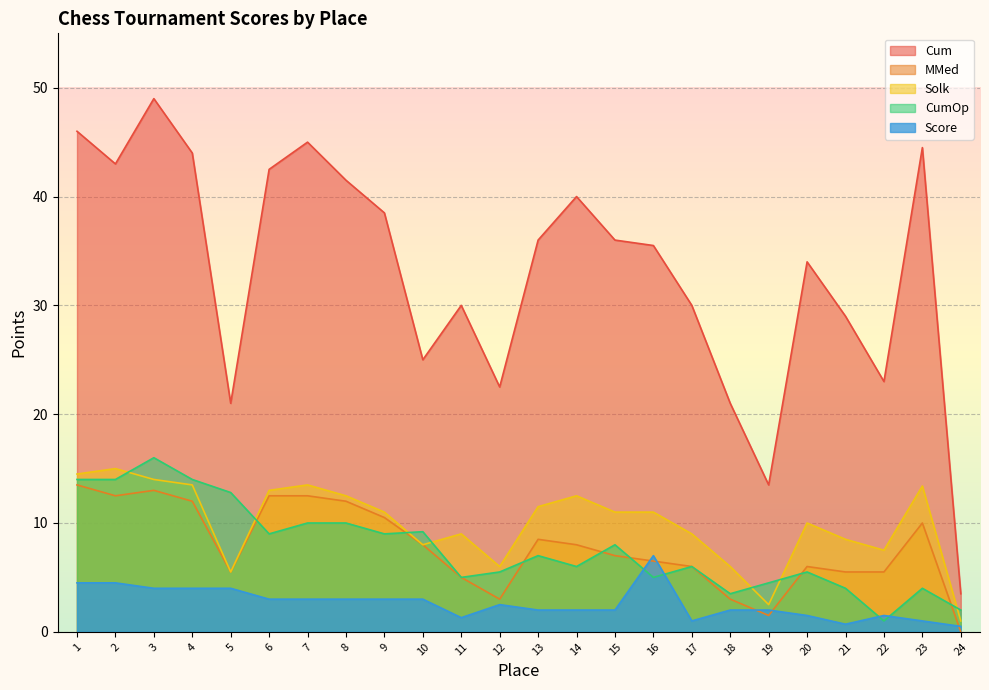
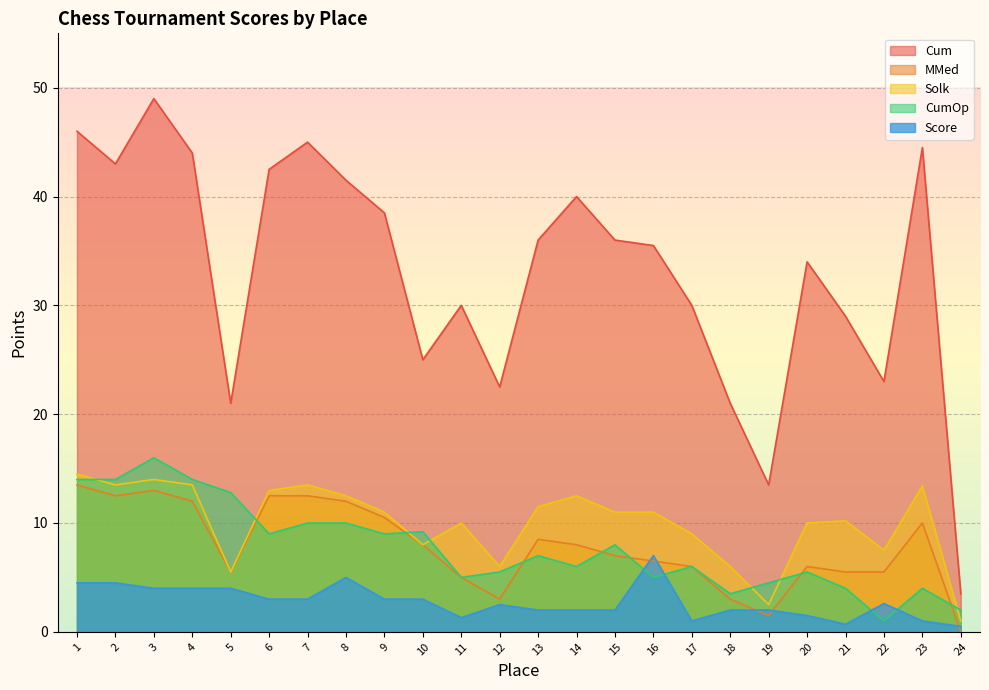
Solk, 2: 15.0 -> 13.5
Score, 8: 3 -> 5
Solk, 11: 9 -> 10
Solk, 21: 8.5 -> 10.2
Score, 22: 1.5 -> 2.6
